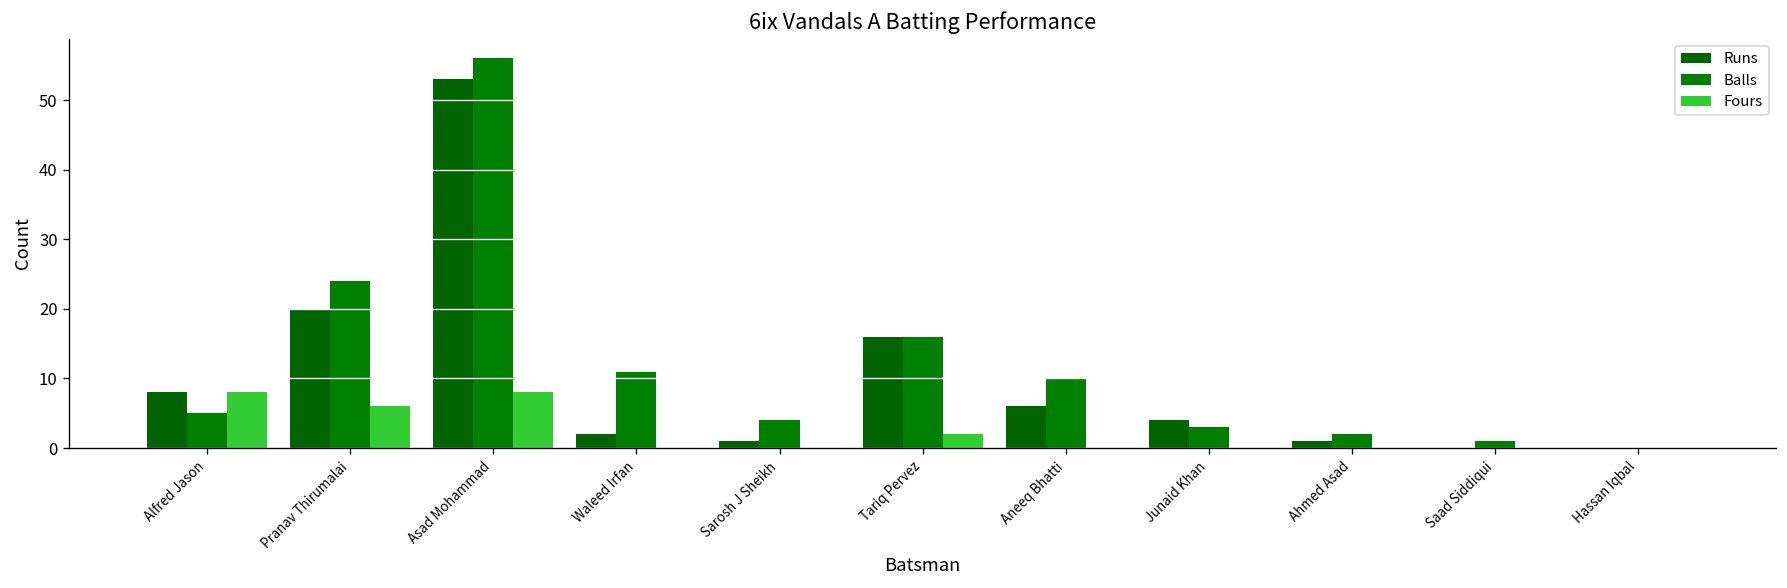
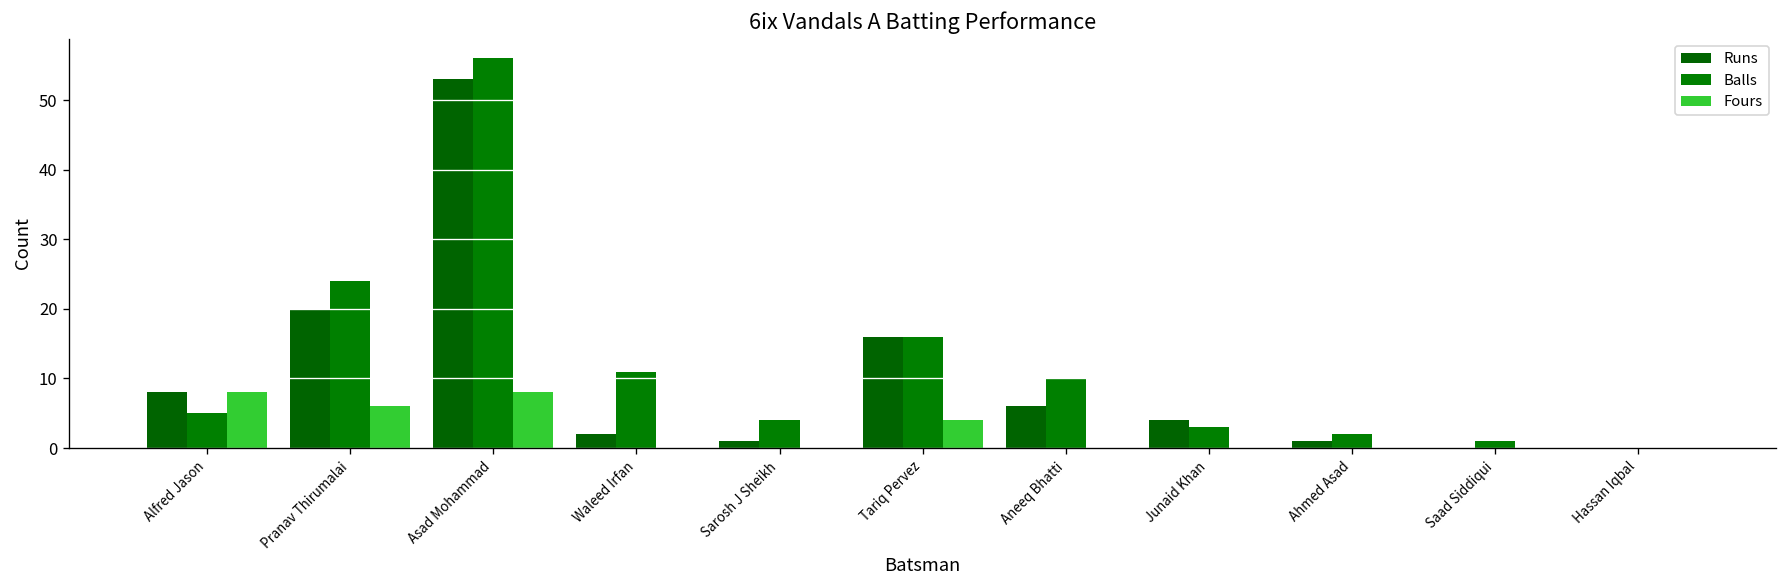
Fours, Tariq Pervez: 2 -> 4
